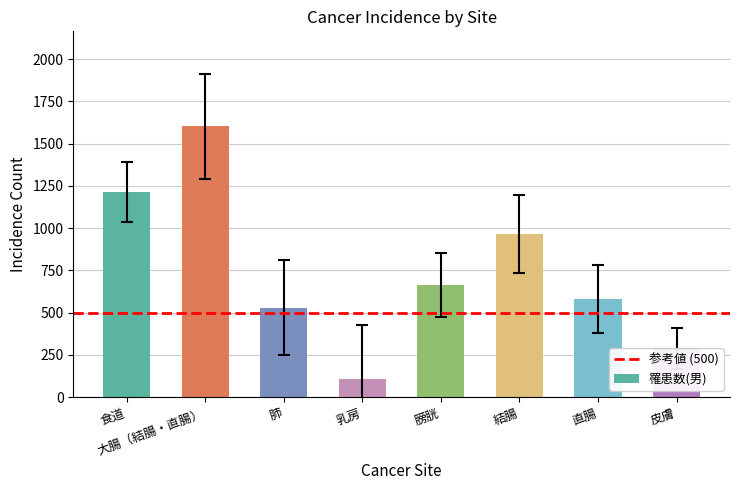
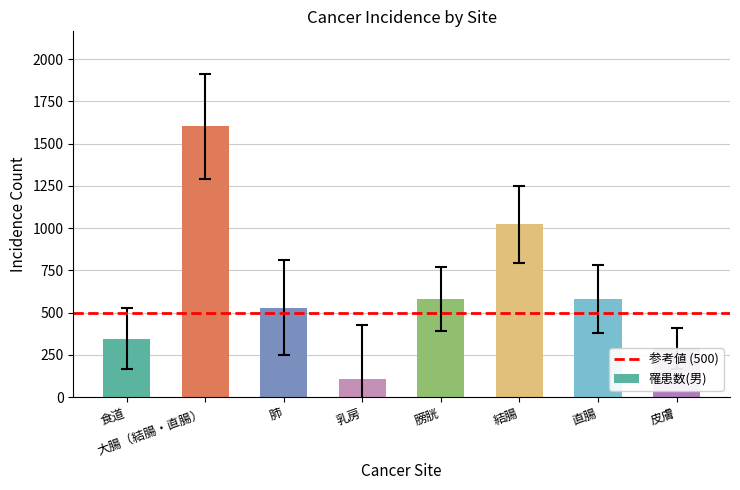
罹患数(男), 食道: 1210 -> 350
罹患数(男), 膀胱: 670 -> 580
罹患数(男), 結腸: 960 -> 1020
